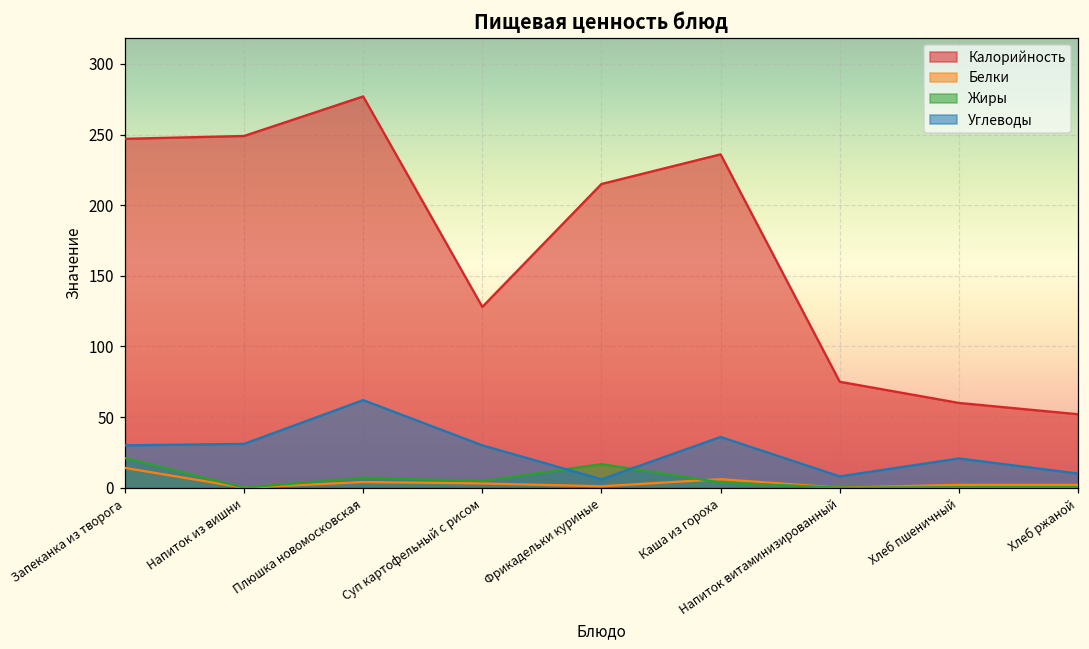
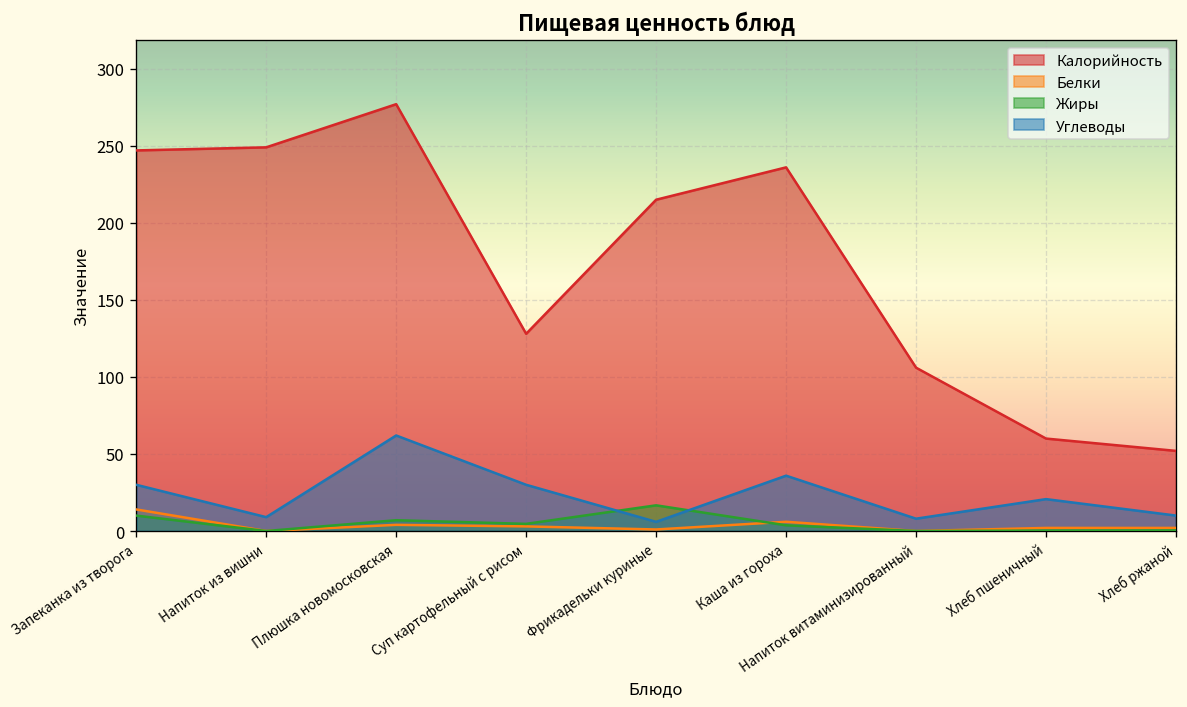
Жиры, Запеканка из творога: 21 -> 10
Углеводы, Напиток из вишни: 31 -> 9
Калорийность, Напиток витаминизированный: 75 -> 106
